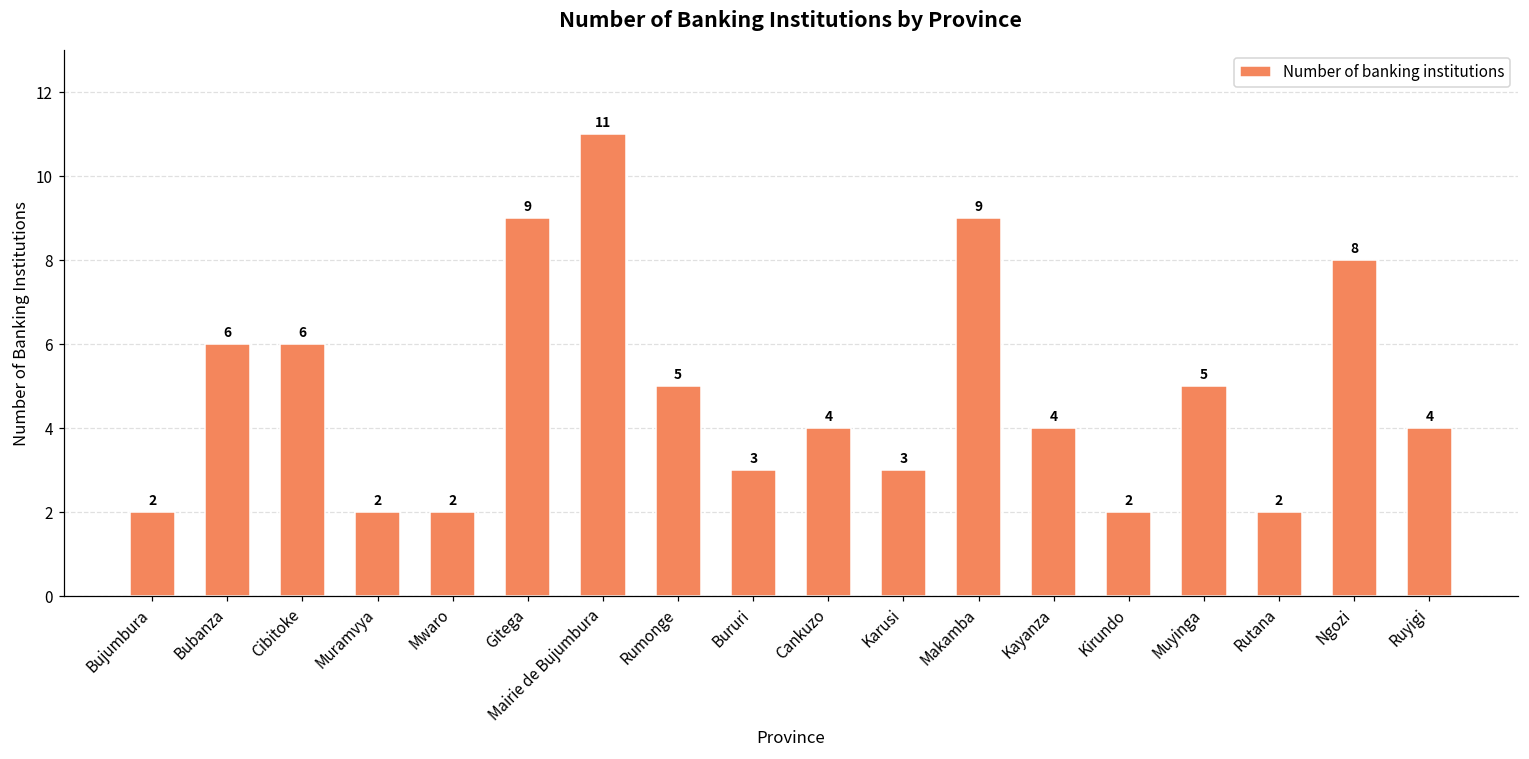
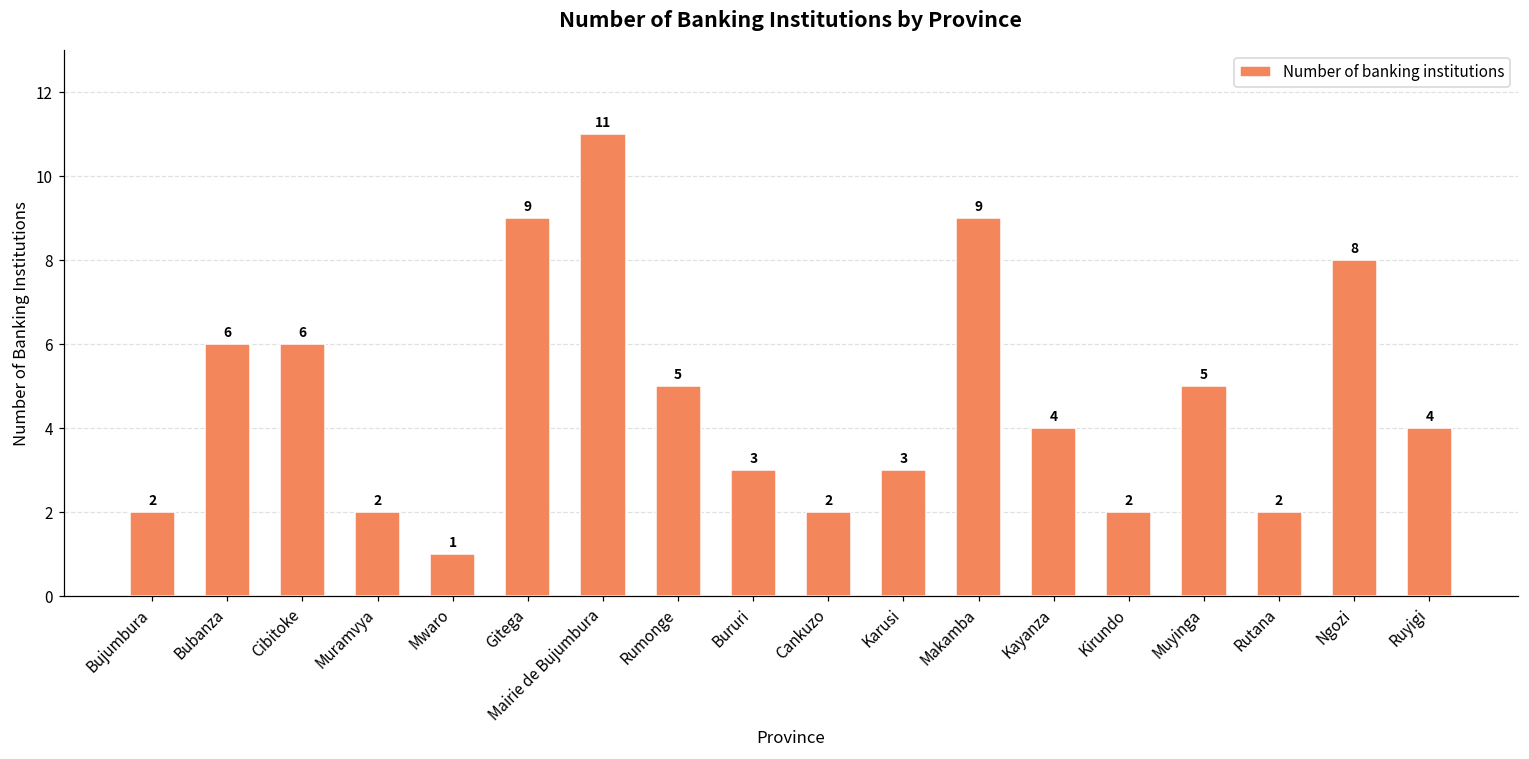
Mwaro: 2 -> 1
Cankuzo: 4 -> 2
